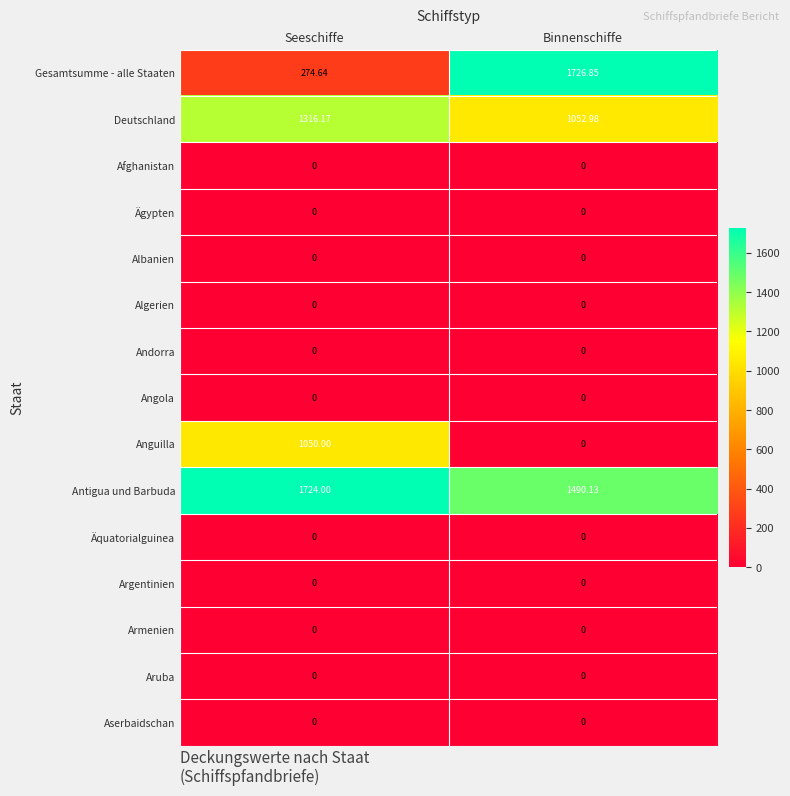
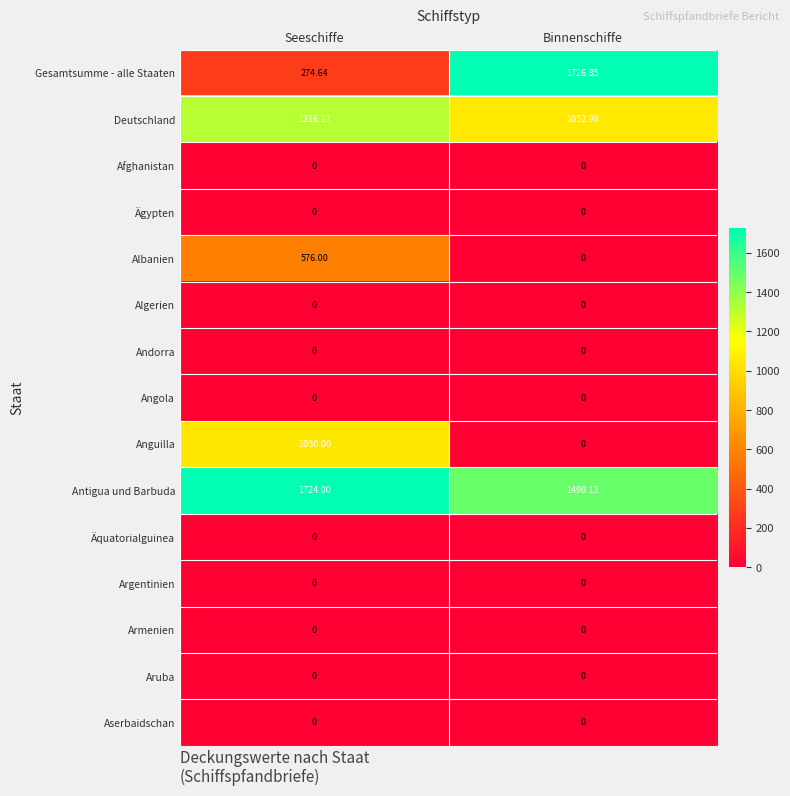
Albanien, Seeschiffe: 0 -> 576.00
